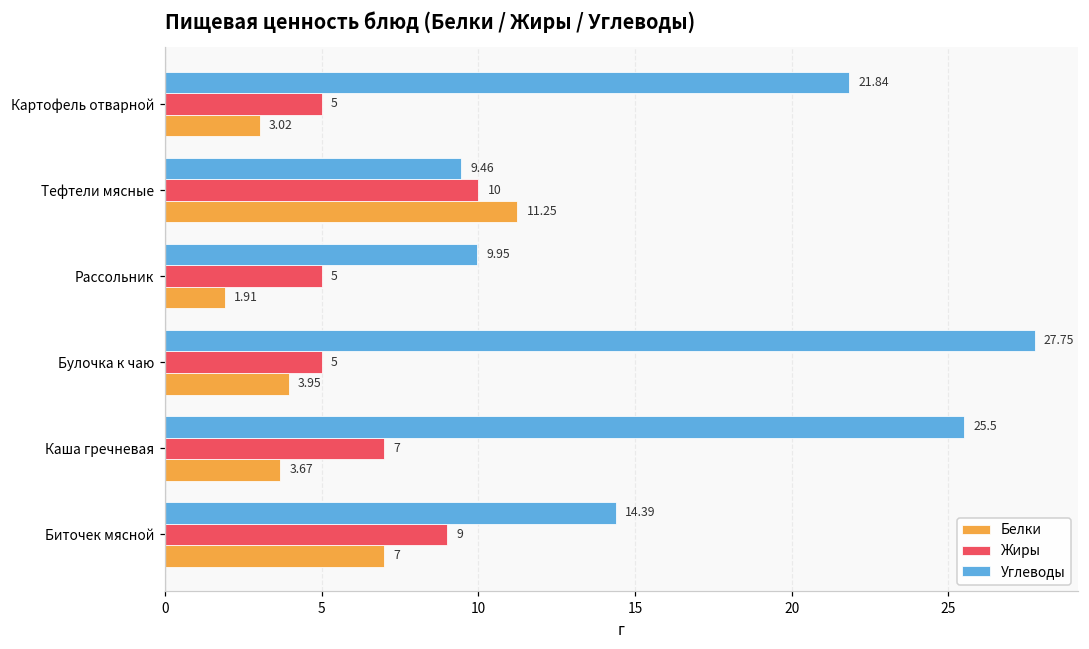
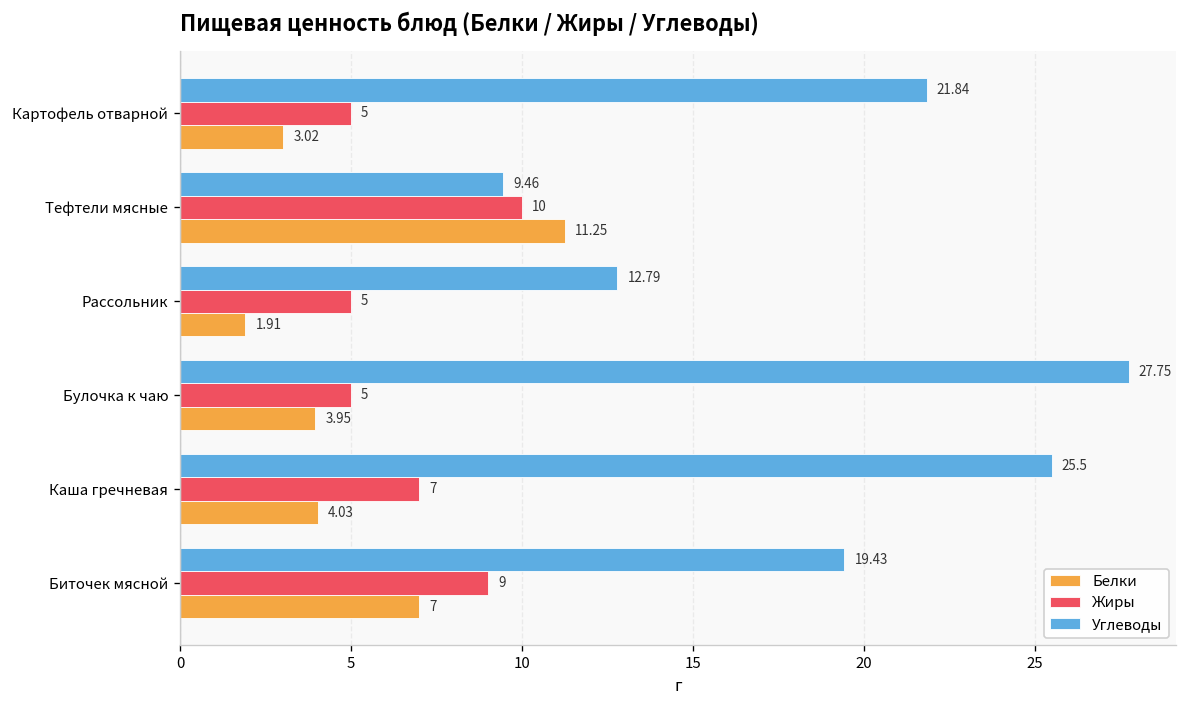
Углеводы, Рассольник: 9.95 -> 12.79
Белки, Каша гречневая: 3.67 -> 4.03
Углеводы, Биточек мясной: 14.39 -> 19.43
